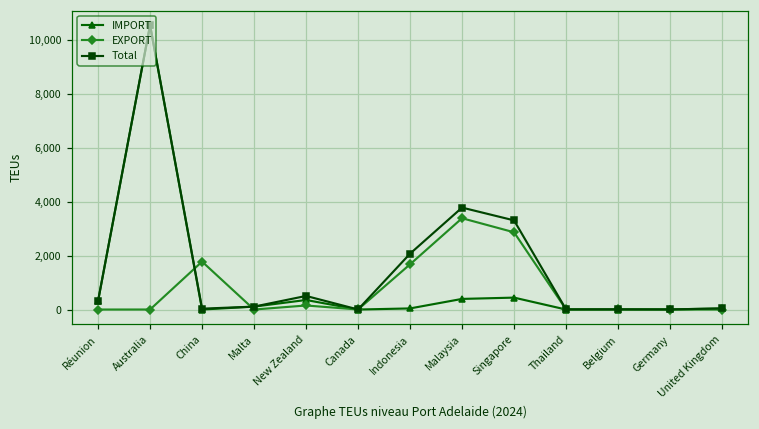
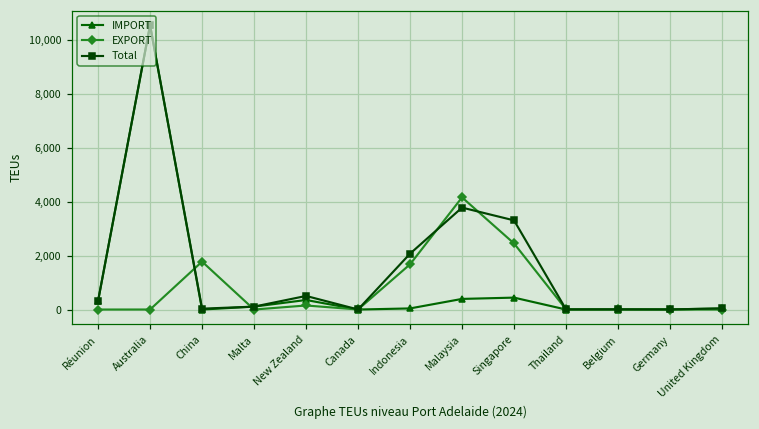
EXPORT, Malaysia: 3,400 -> 4,200
EXPORT, Singapore: 2,900 -> 2,500
